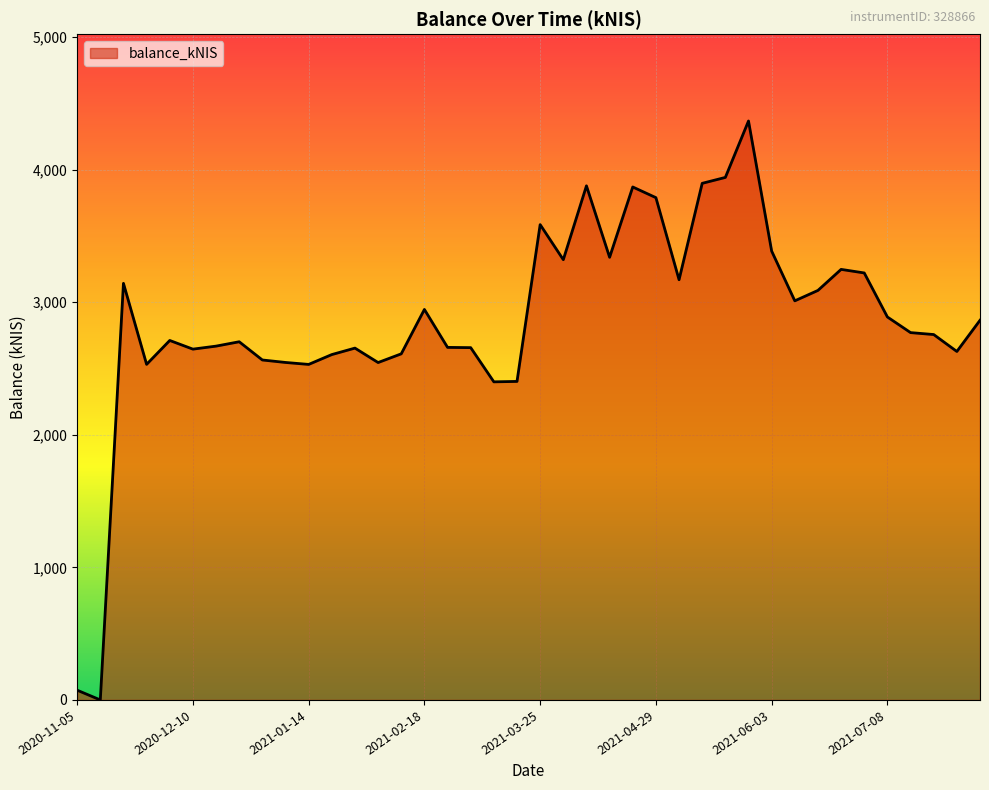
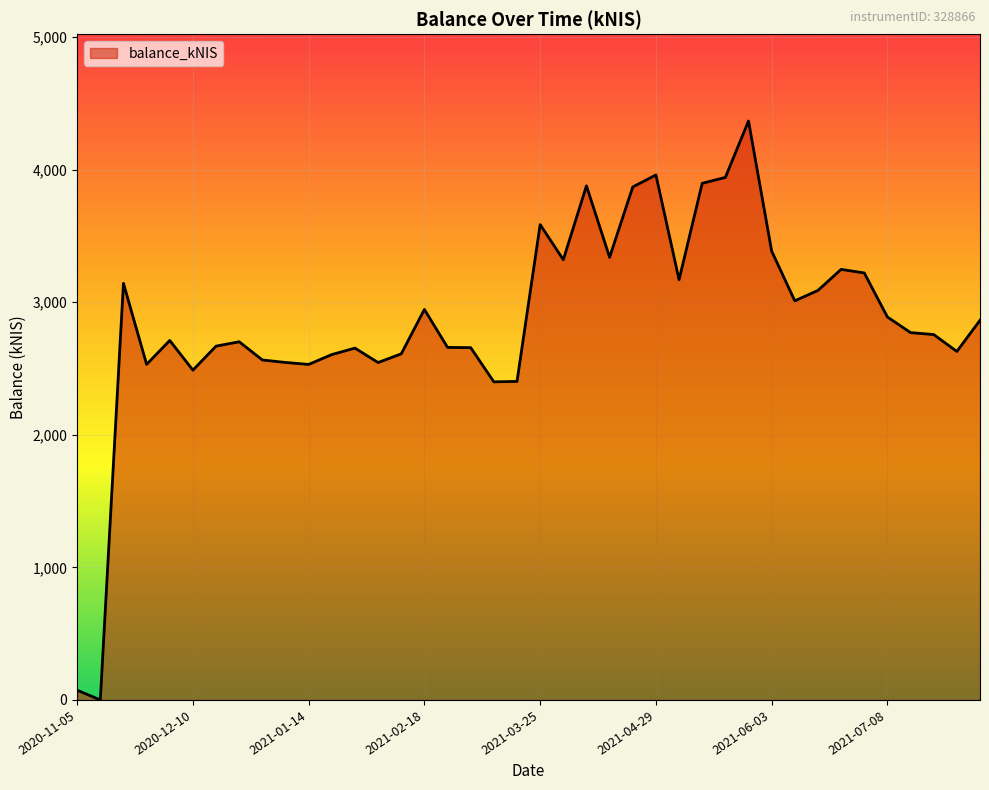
2020-12-10: 2,650 -> 2,490
2021-04-29: 3,790 -> 3,960
